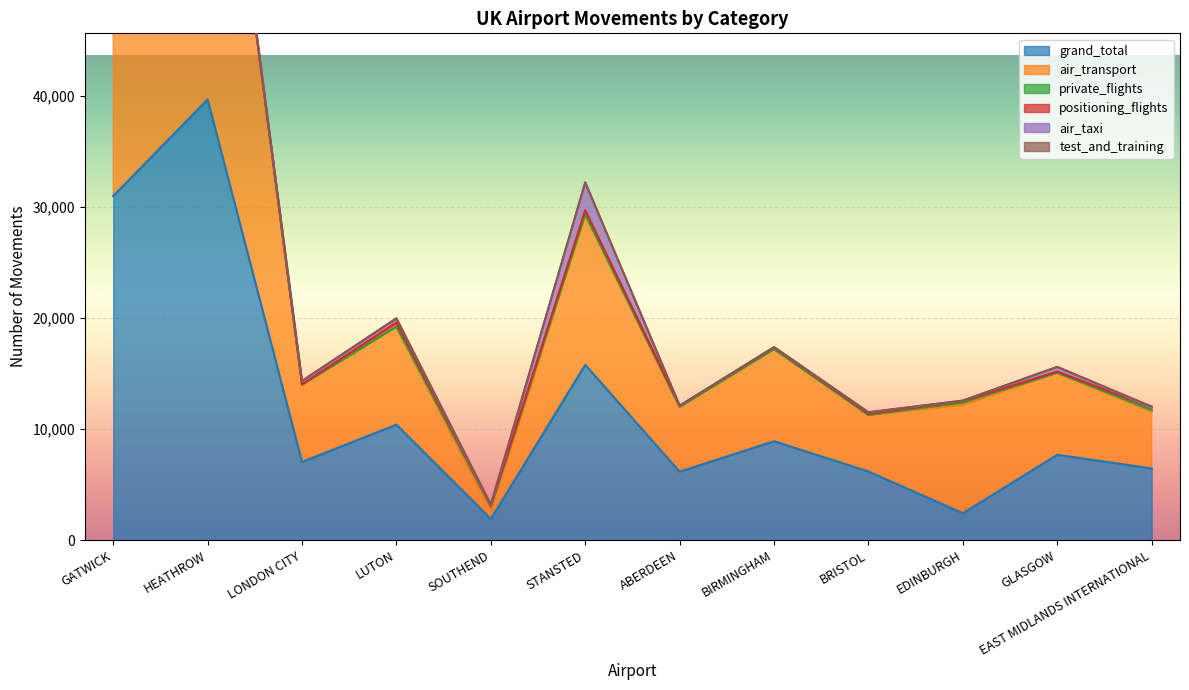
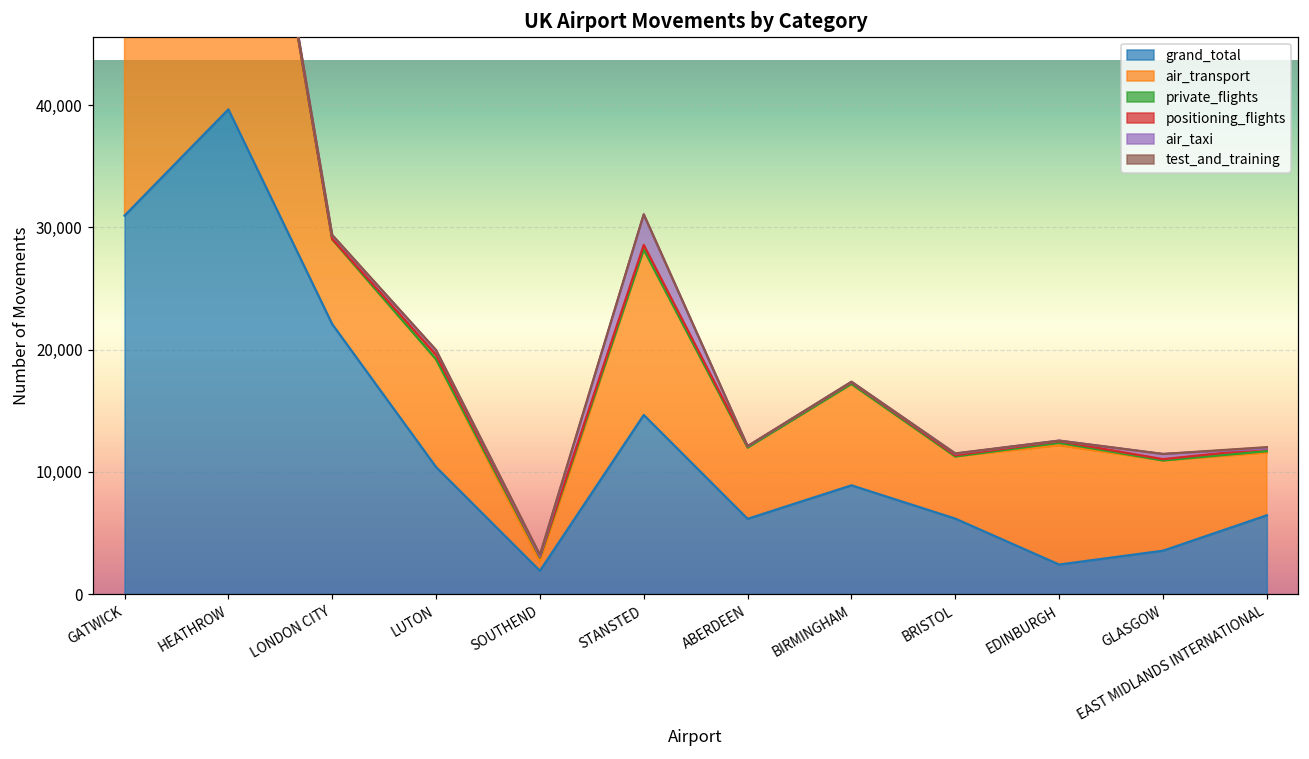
grand_total, LONDON CITY: 7,000 -> 22,100
grand_total, STANSTED: 15,800 -> 14,600
grand_total, GLASGOW: 7,700 -> 3,500
